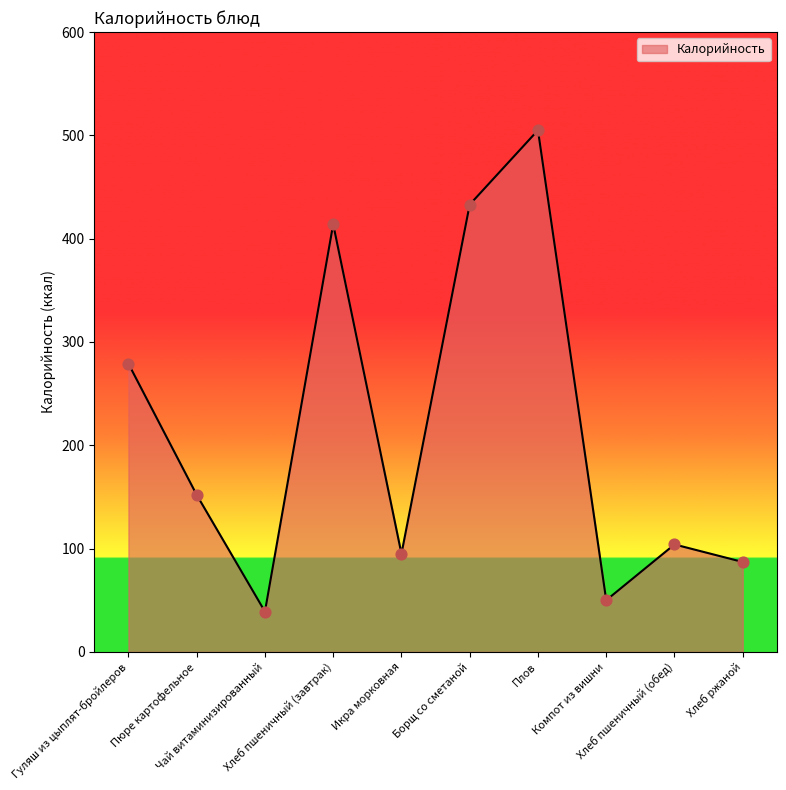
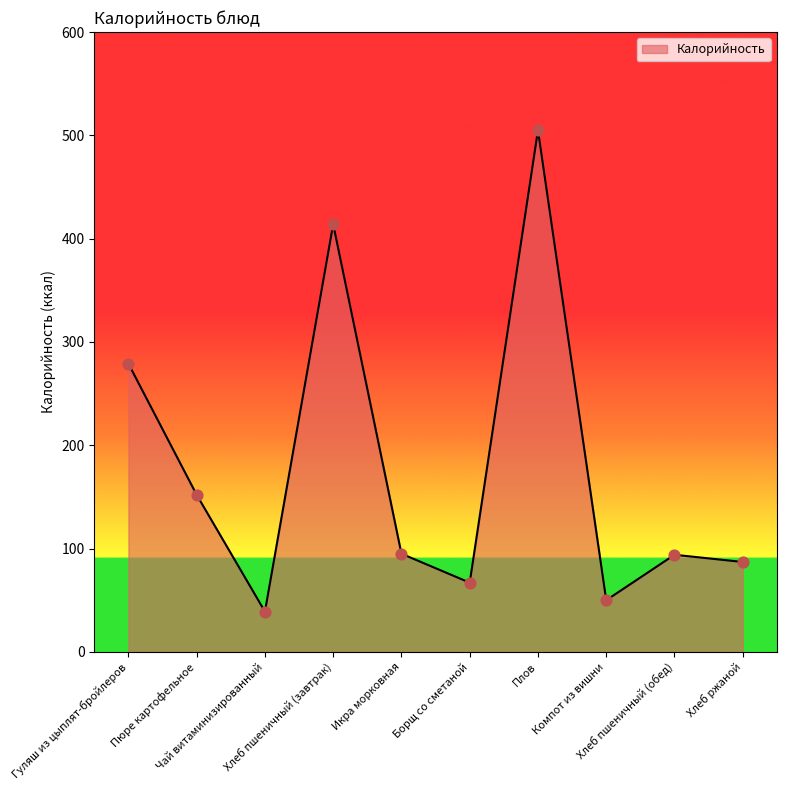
Борщ со сметаной: 433 -> 67
Хлеб пшеничный (обед): 104 -> 94
